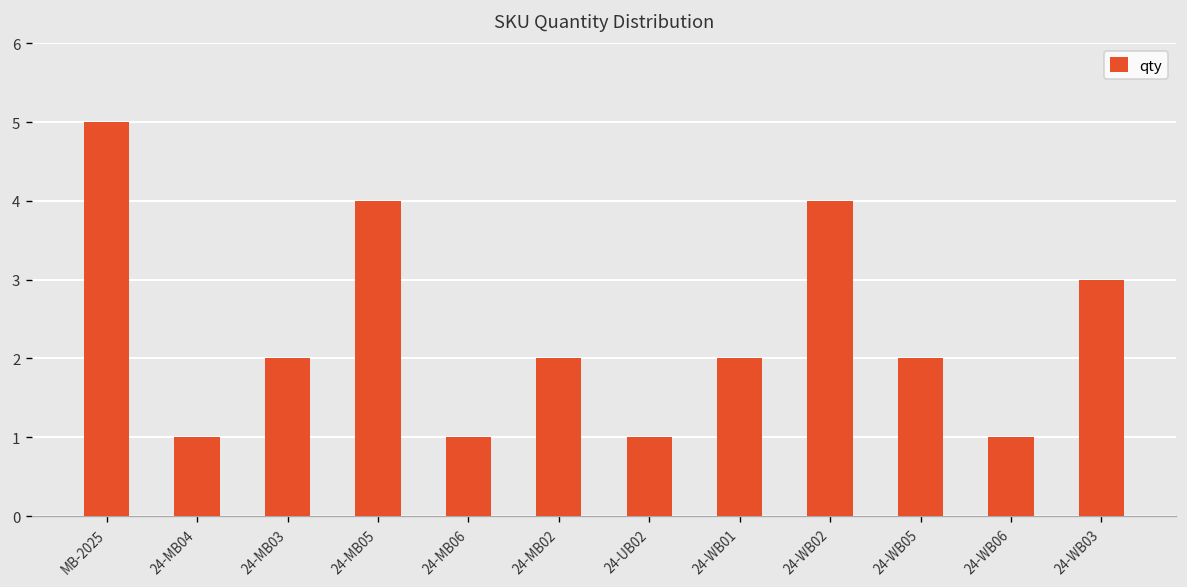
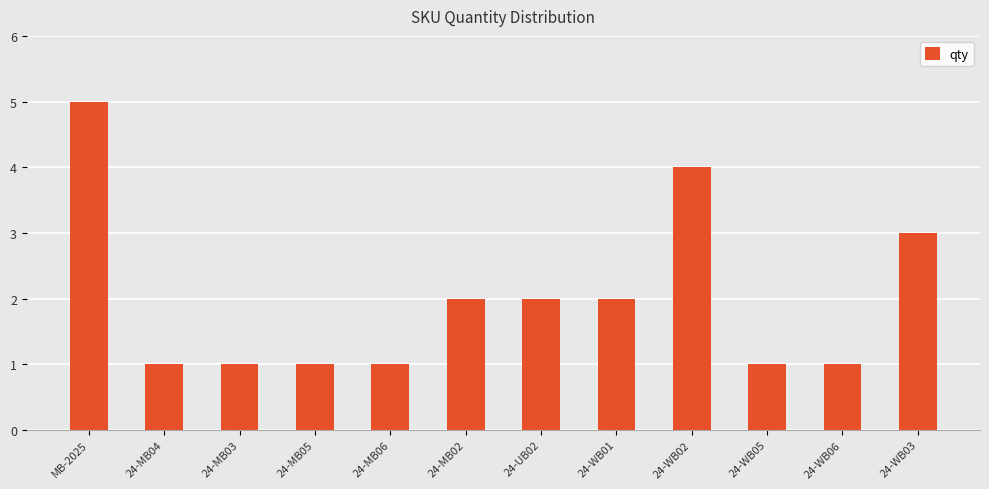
24-MB03: 2 -> 1
24-MB05: 4 -> 1
24-UB02: 1 -> 2
24-WB05: 2 -> 1
